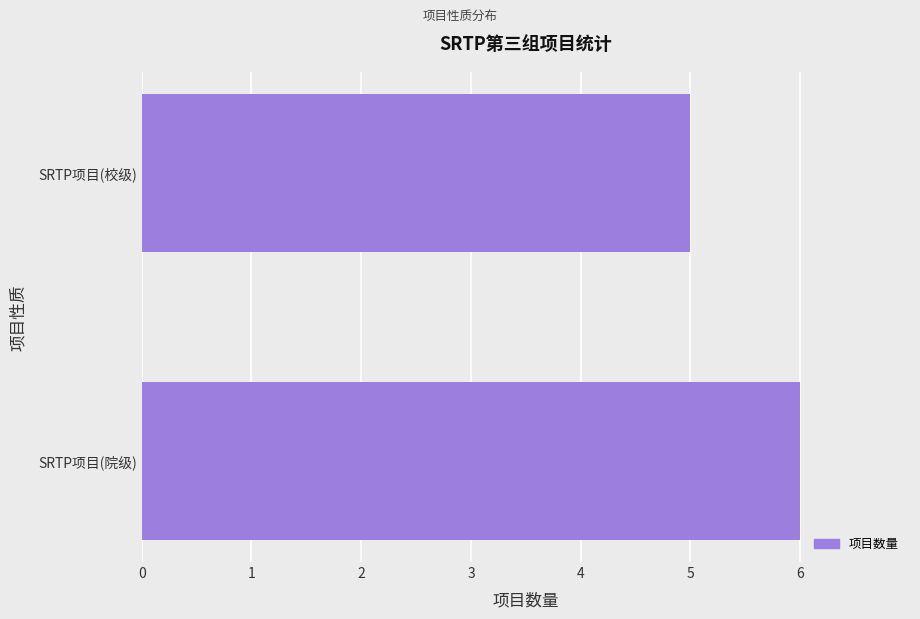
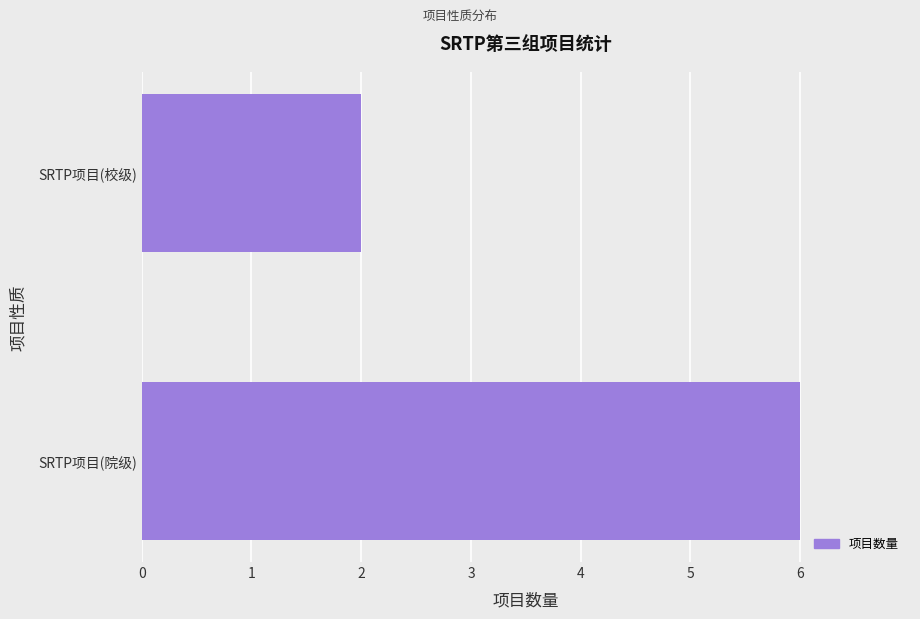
SRTP项目(校级): 5 -> 2
